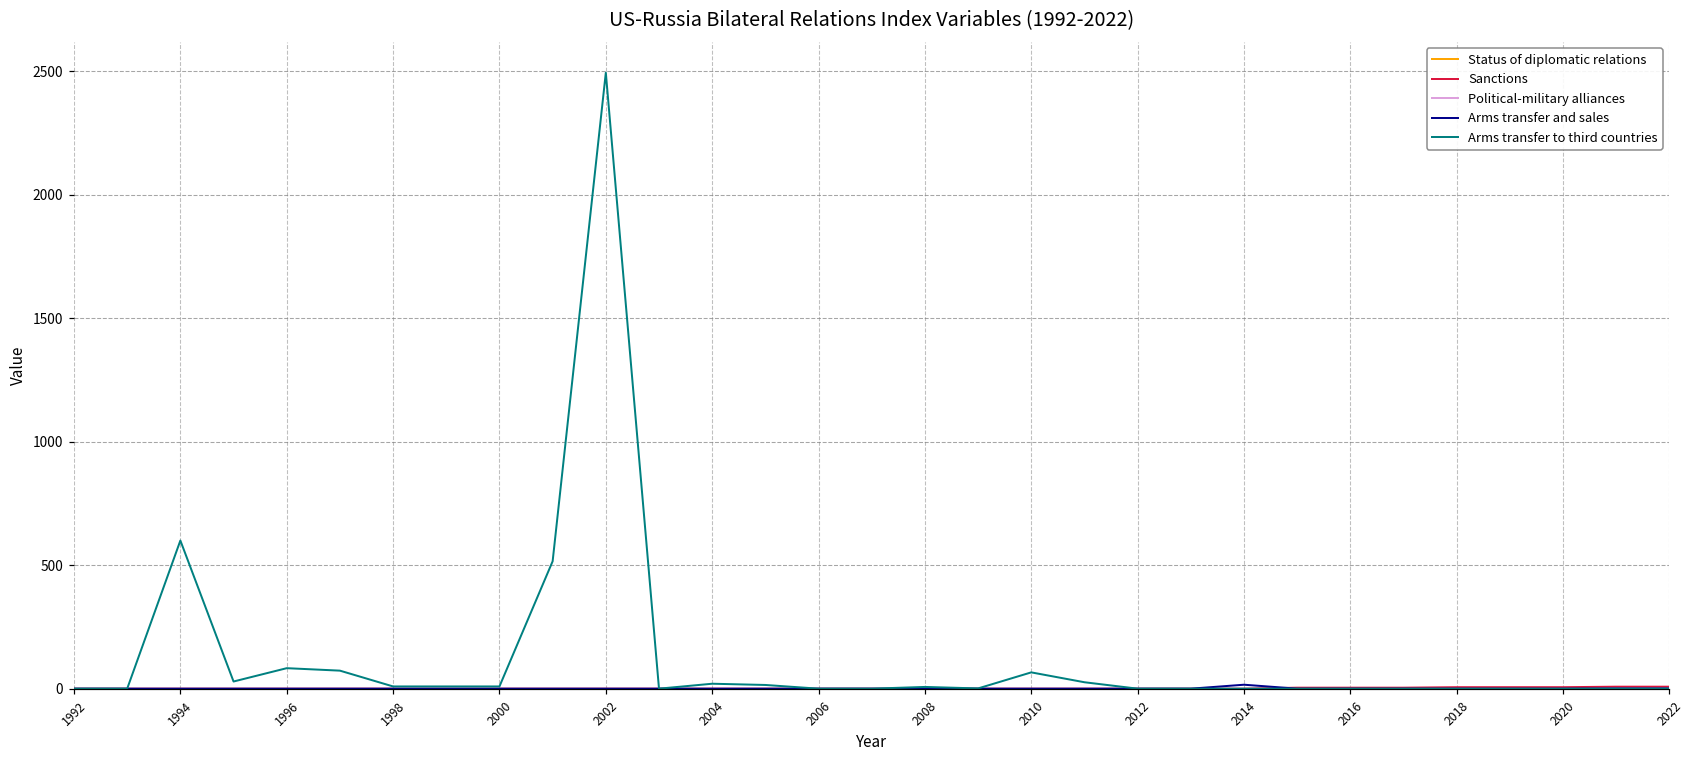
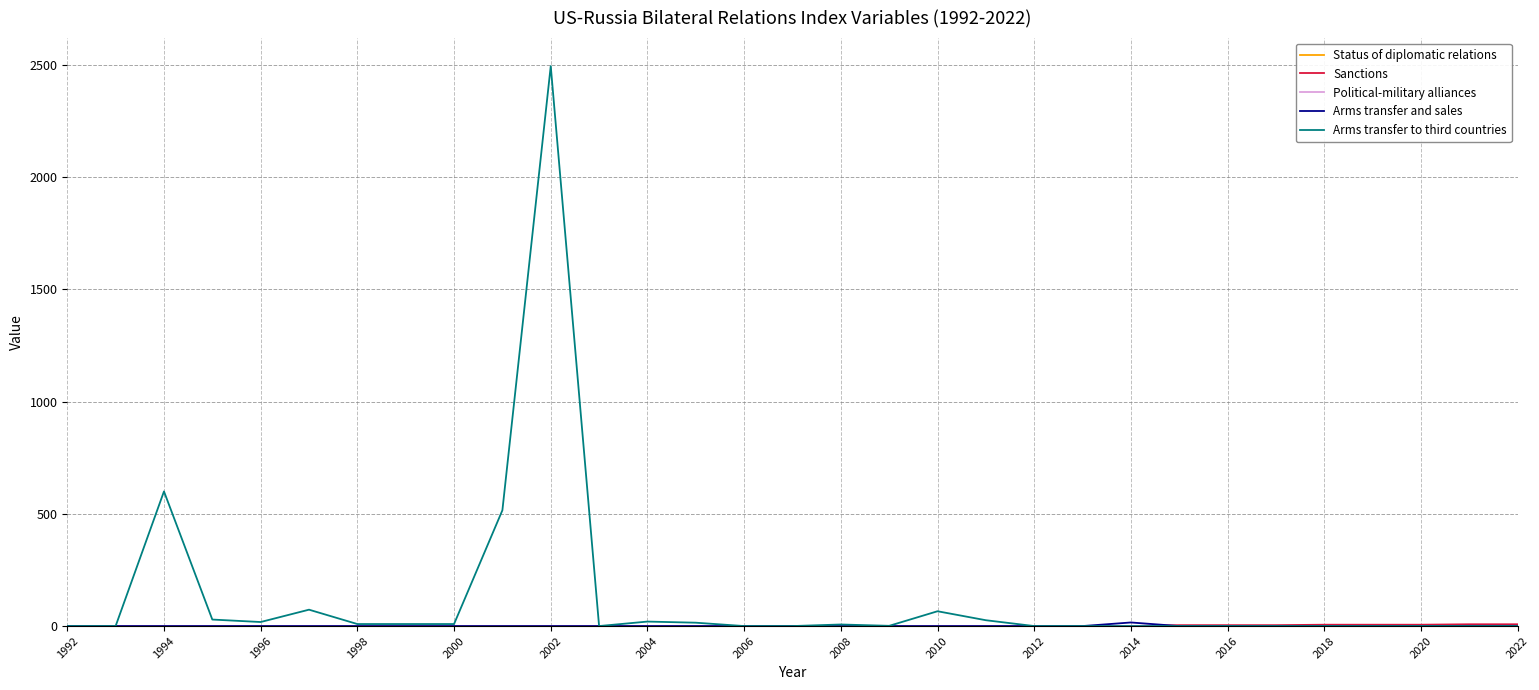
Arms transfer to third countries, 1996: 80 -> 20
